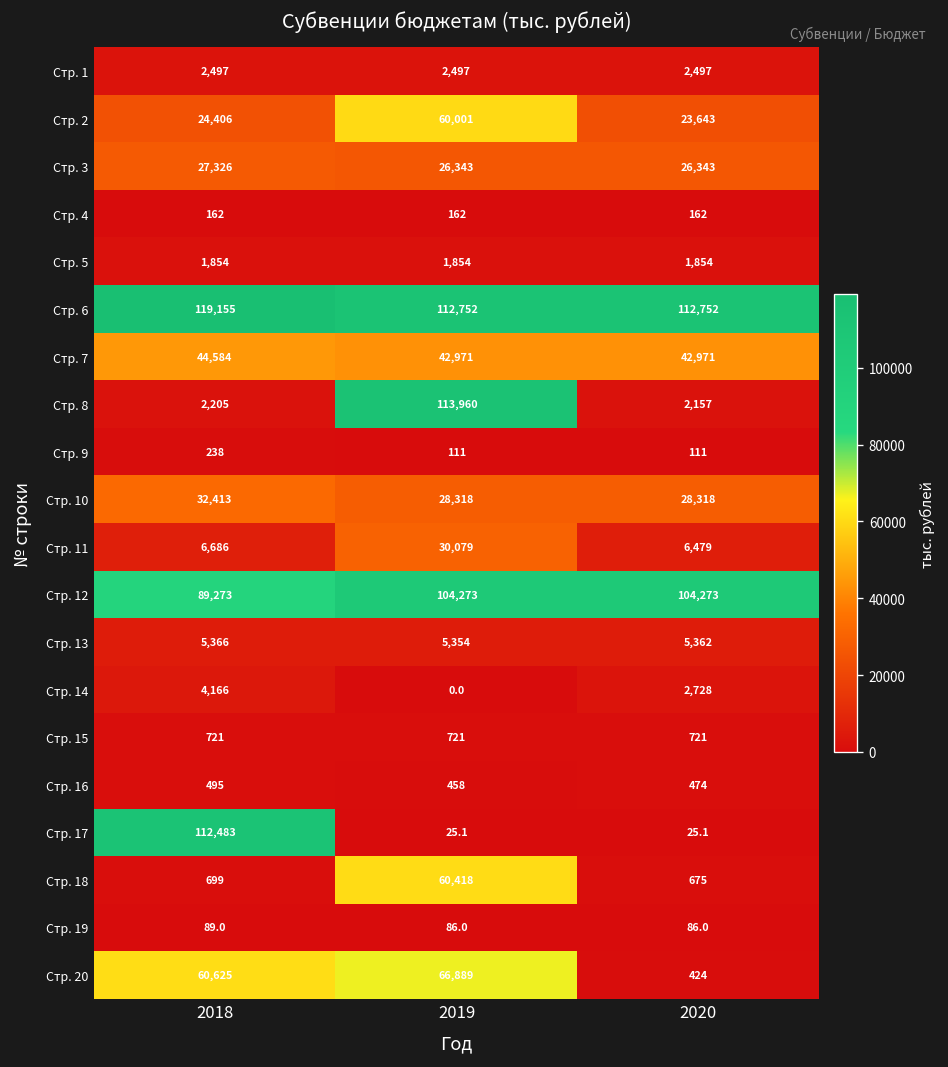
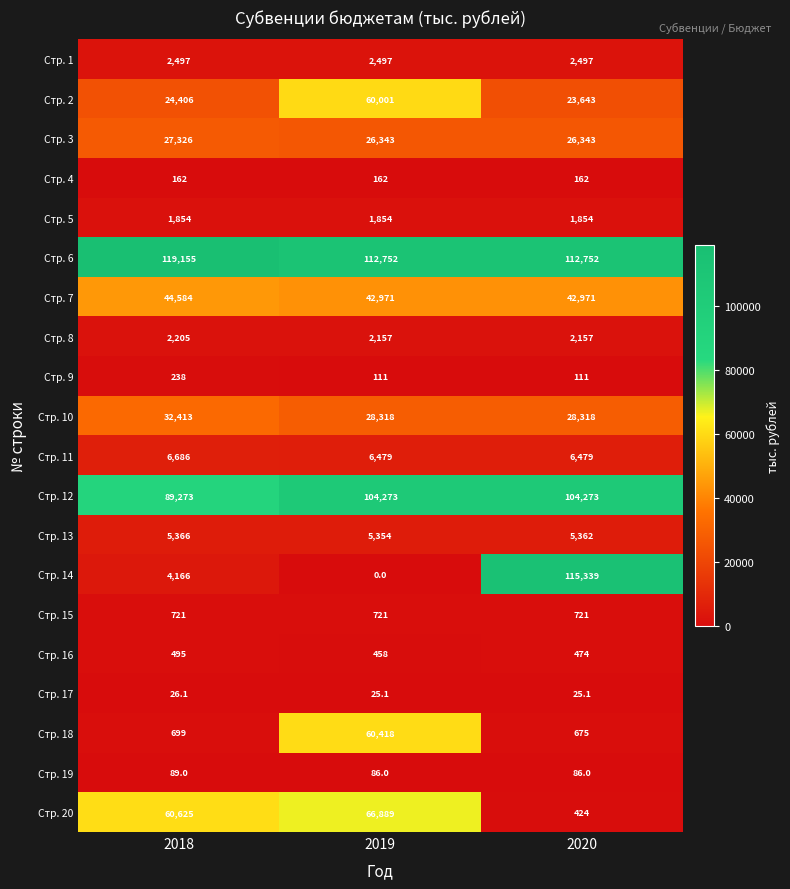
Стр. 8, 2019: 113,960 -> 2,157
Стр. 11, 2019: 30,079 -> 6,479
Стр. 14, 2020: 2,728 -> 115,339
Стр. 17, 2018: 112,483 -> 26.1
